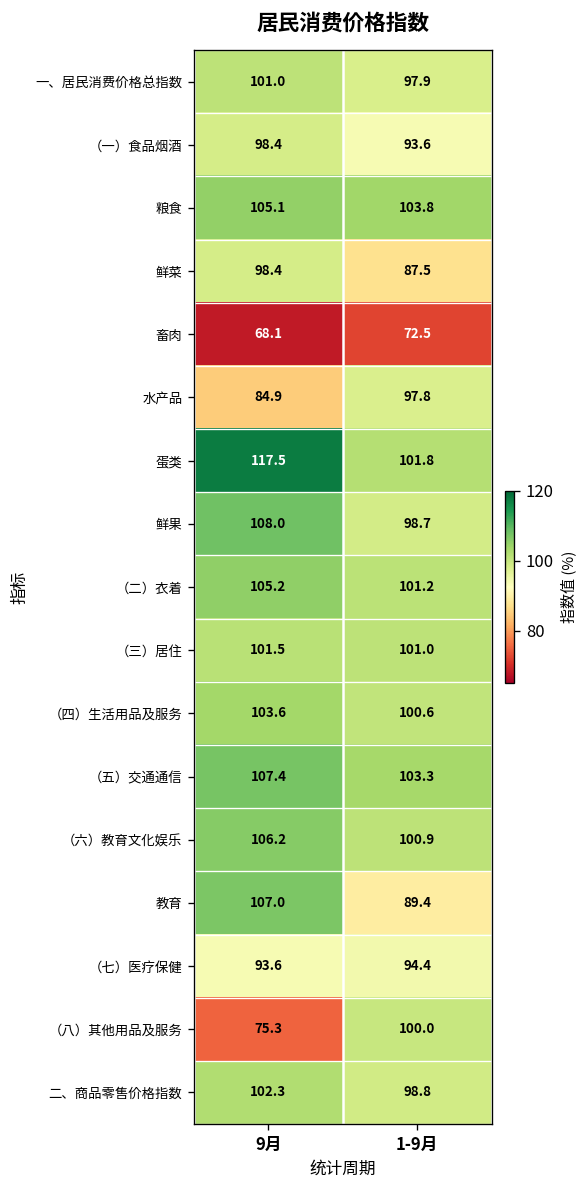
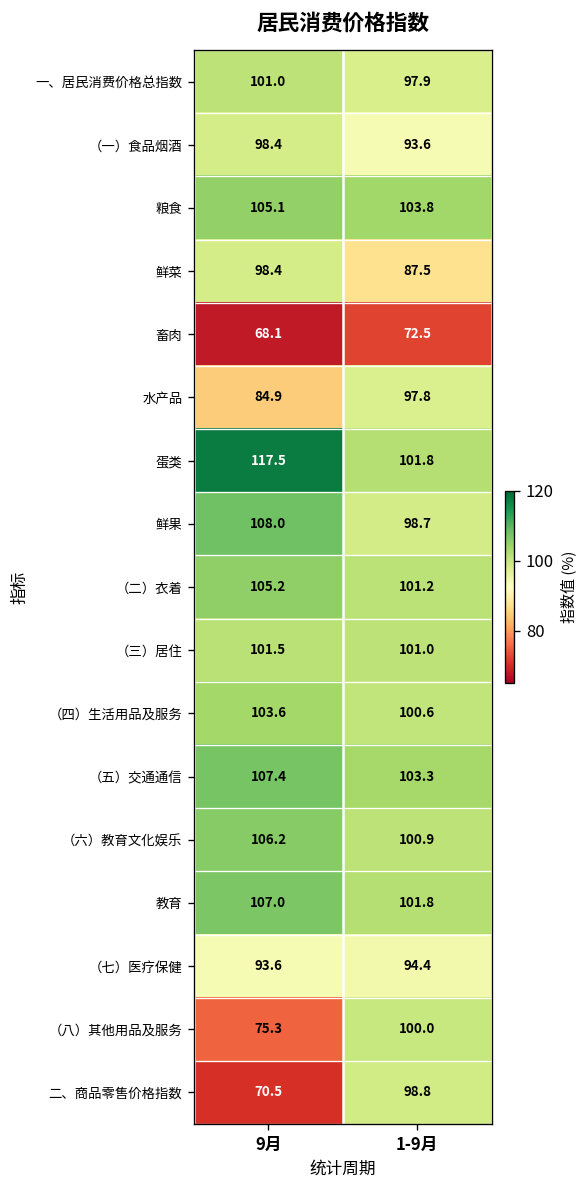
教育, 1-9月: 89.4 -> 101.8
二、商品零售价格指数, 9月: 102.3 -> 70.5
